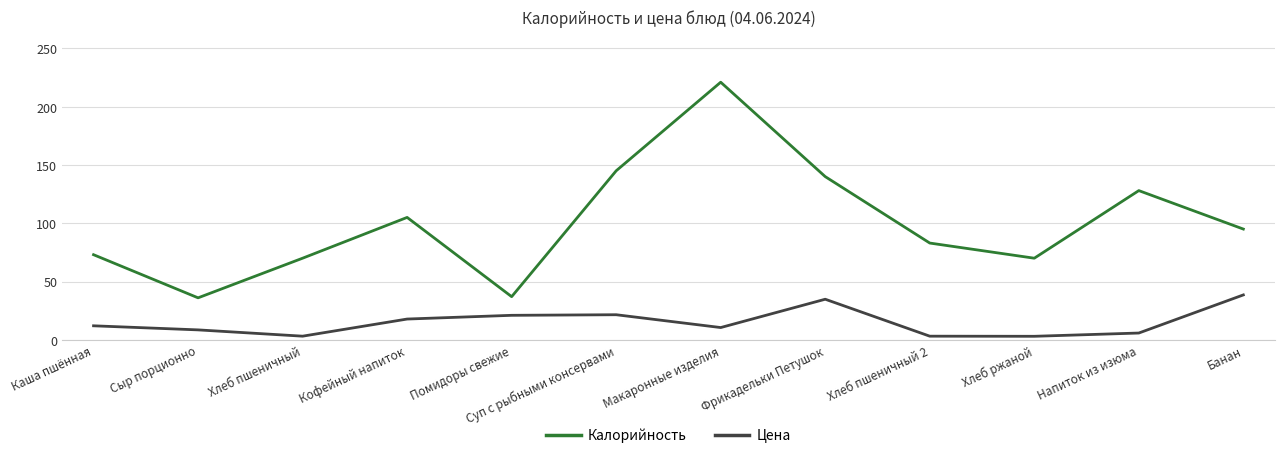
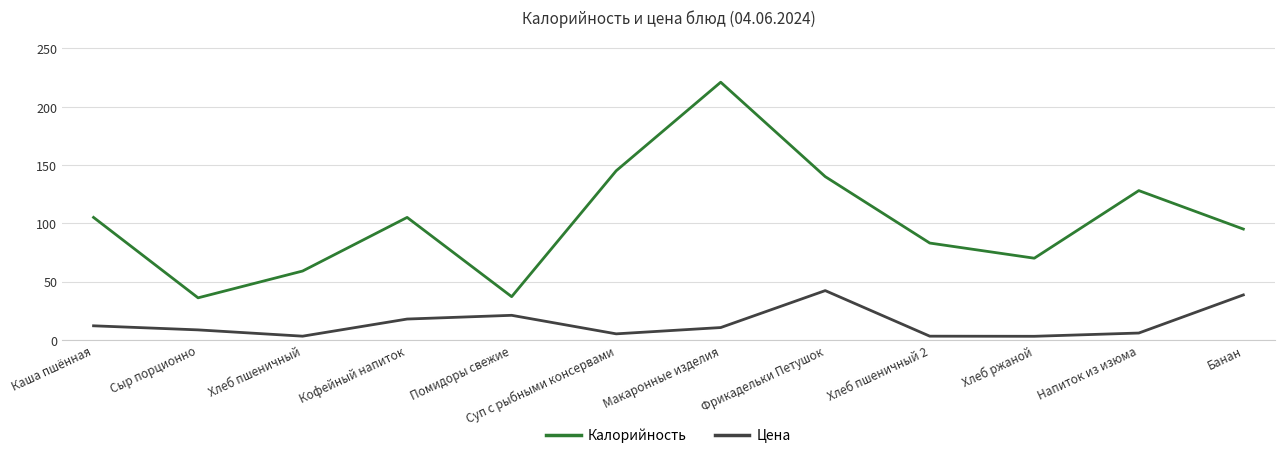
Калорийность, Каша пшённая: 73 -> 105
Калорийность, Хлеб пшеничный: 70 -> 59
Цена, Суп с рыбными консервами: 22 -> 5
Цена, Фрикадельки Петушок: 35 -> 42
